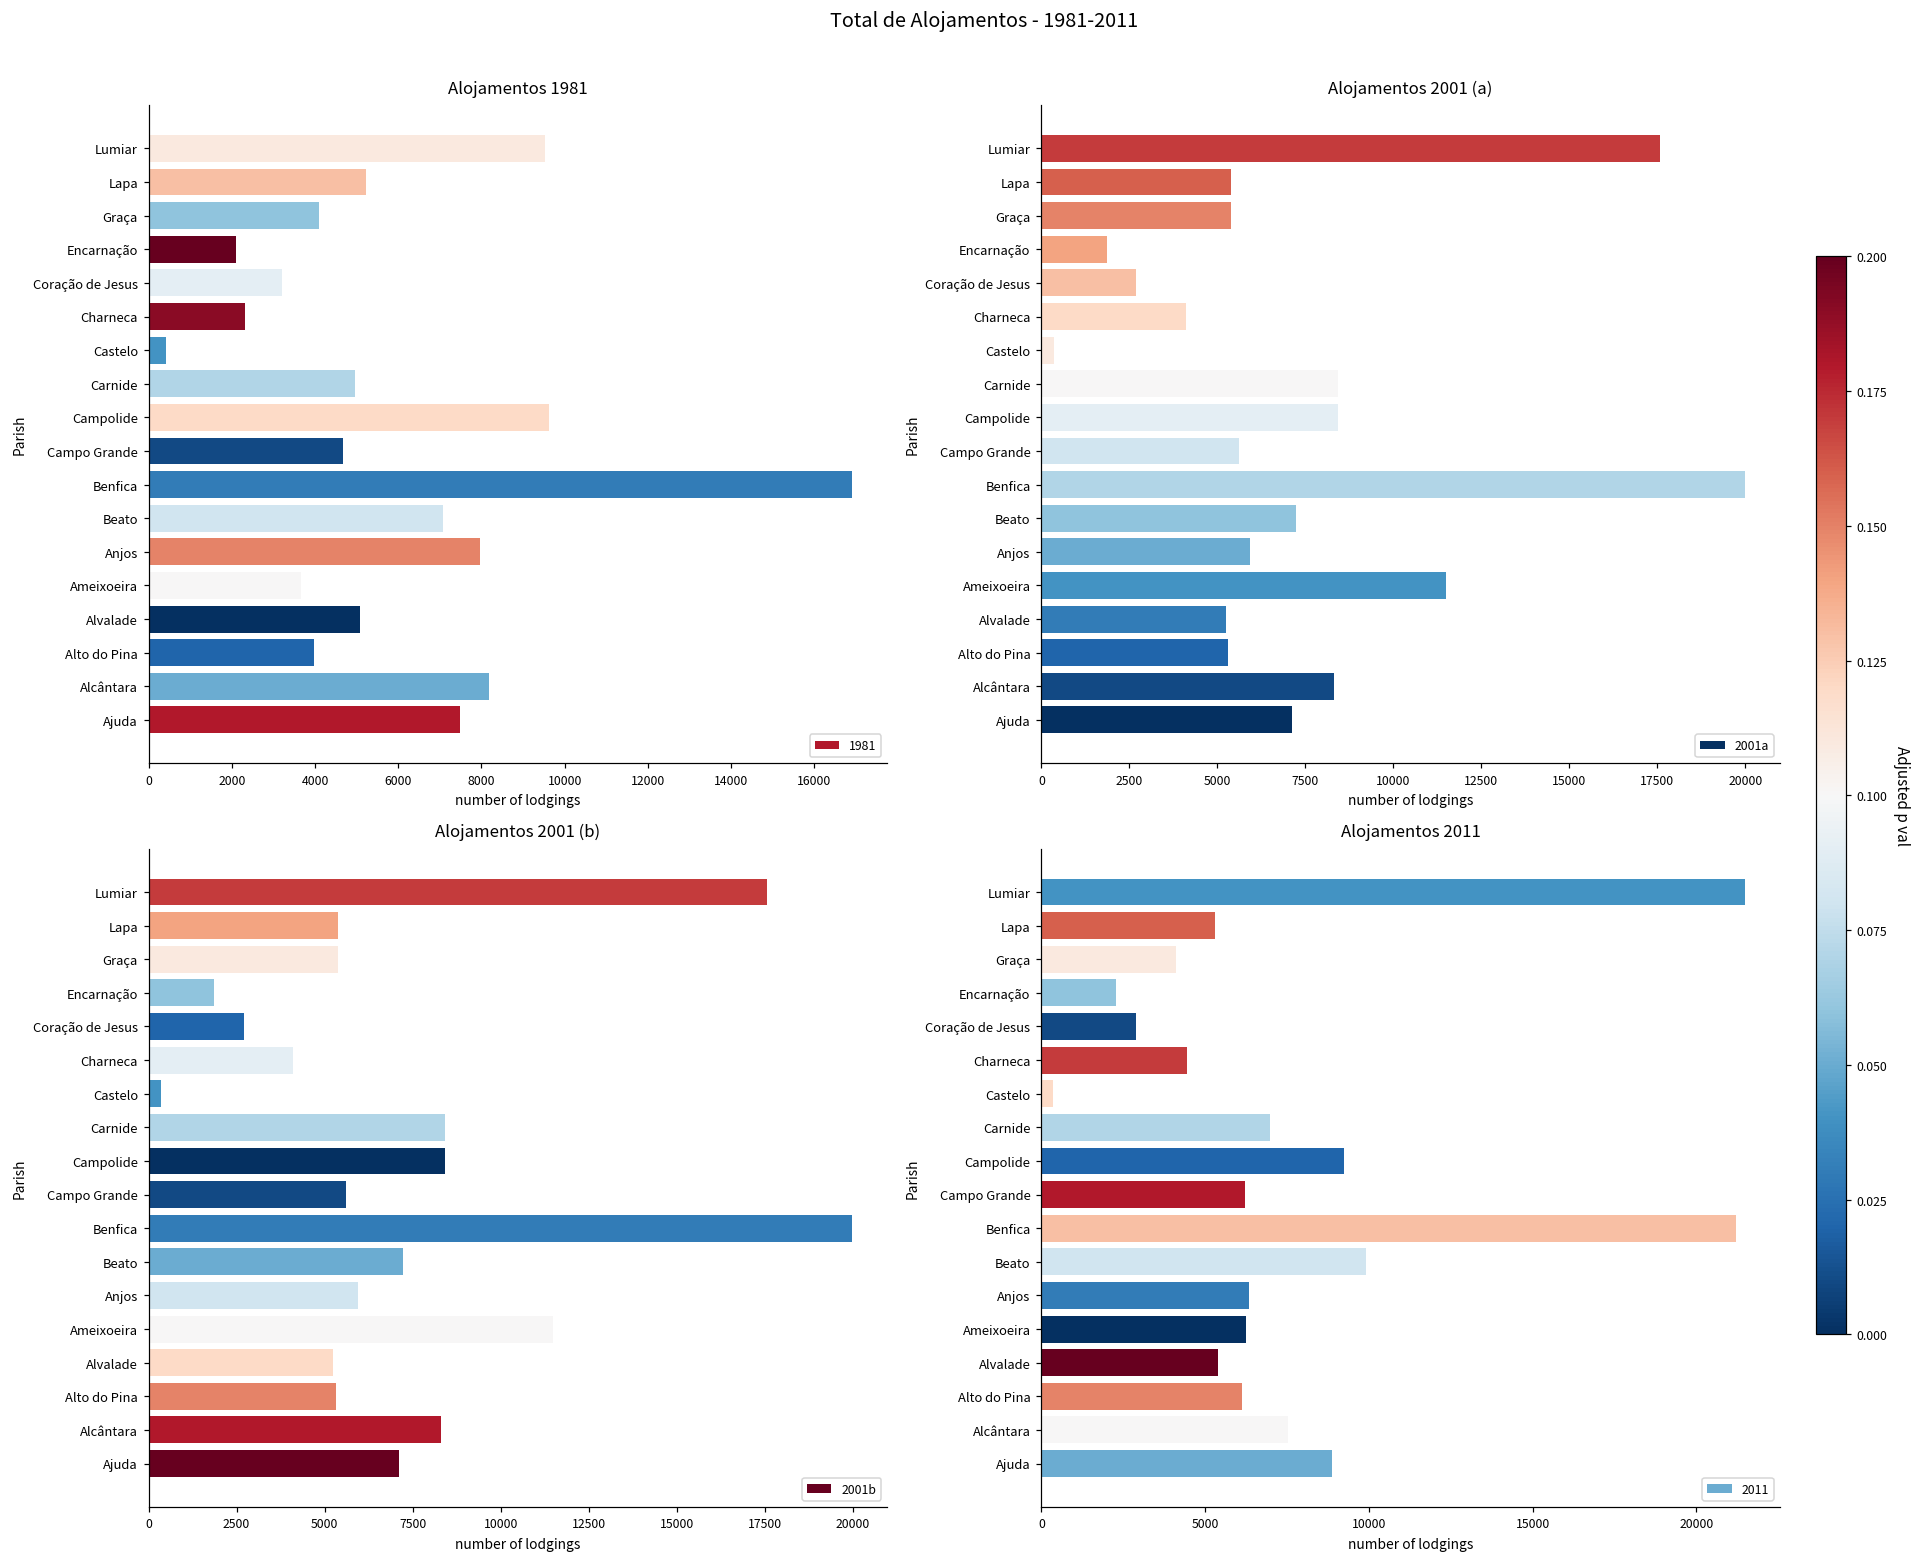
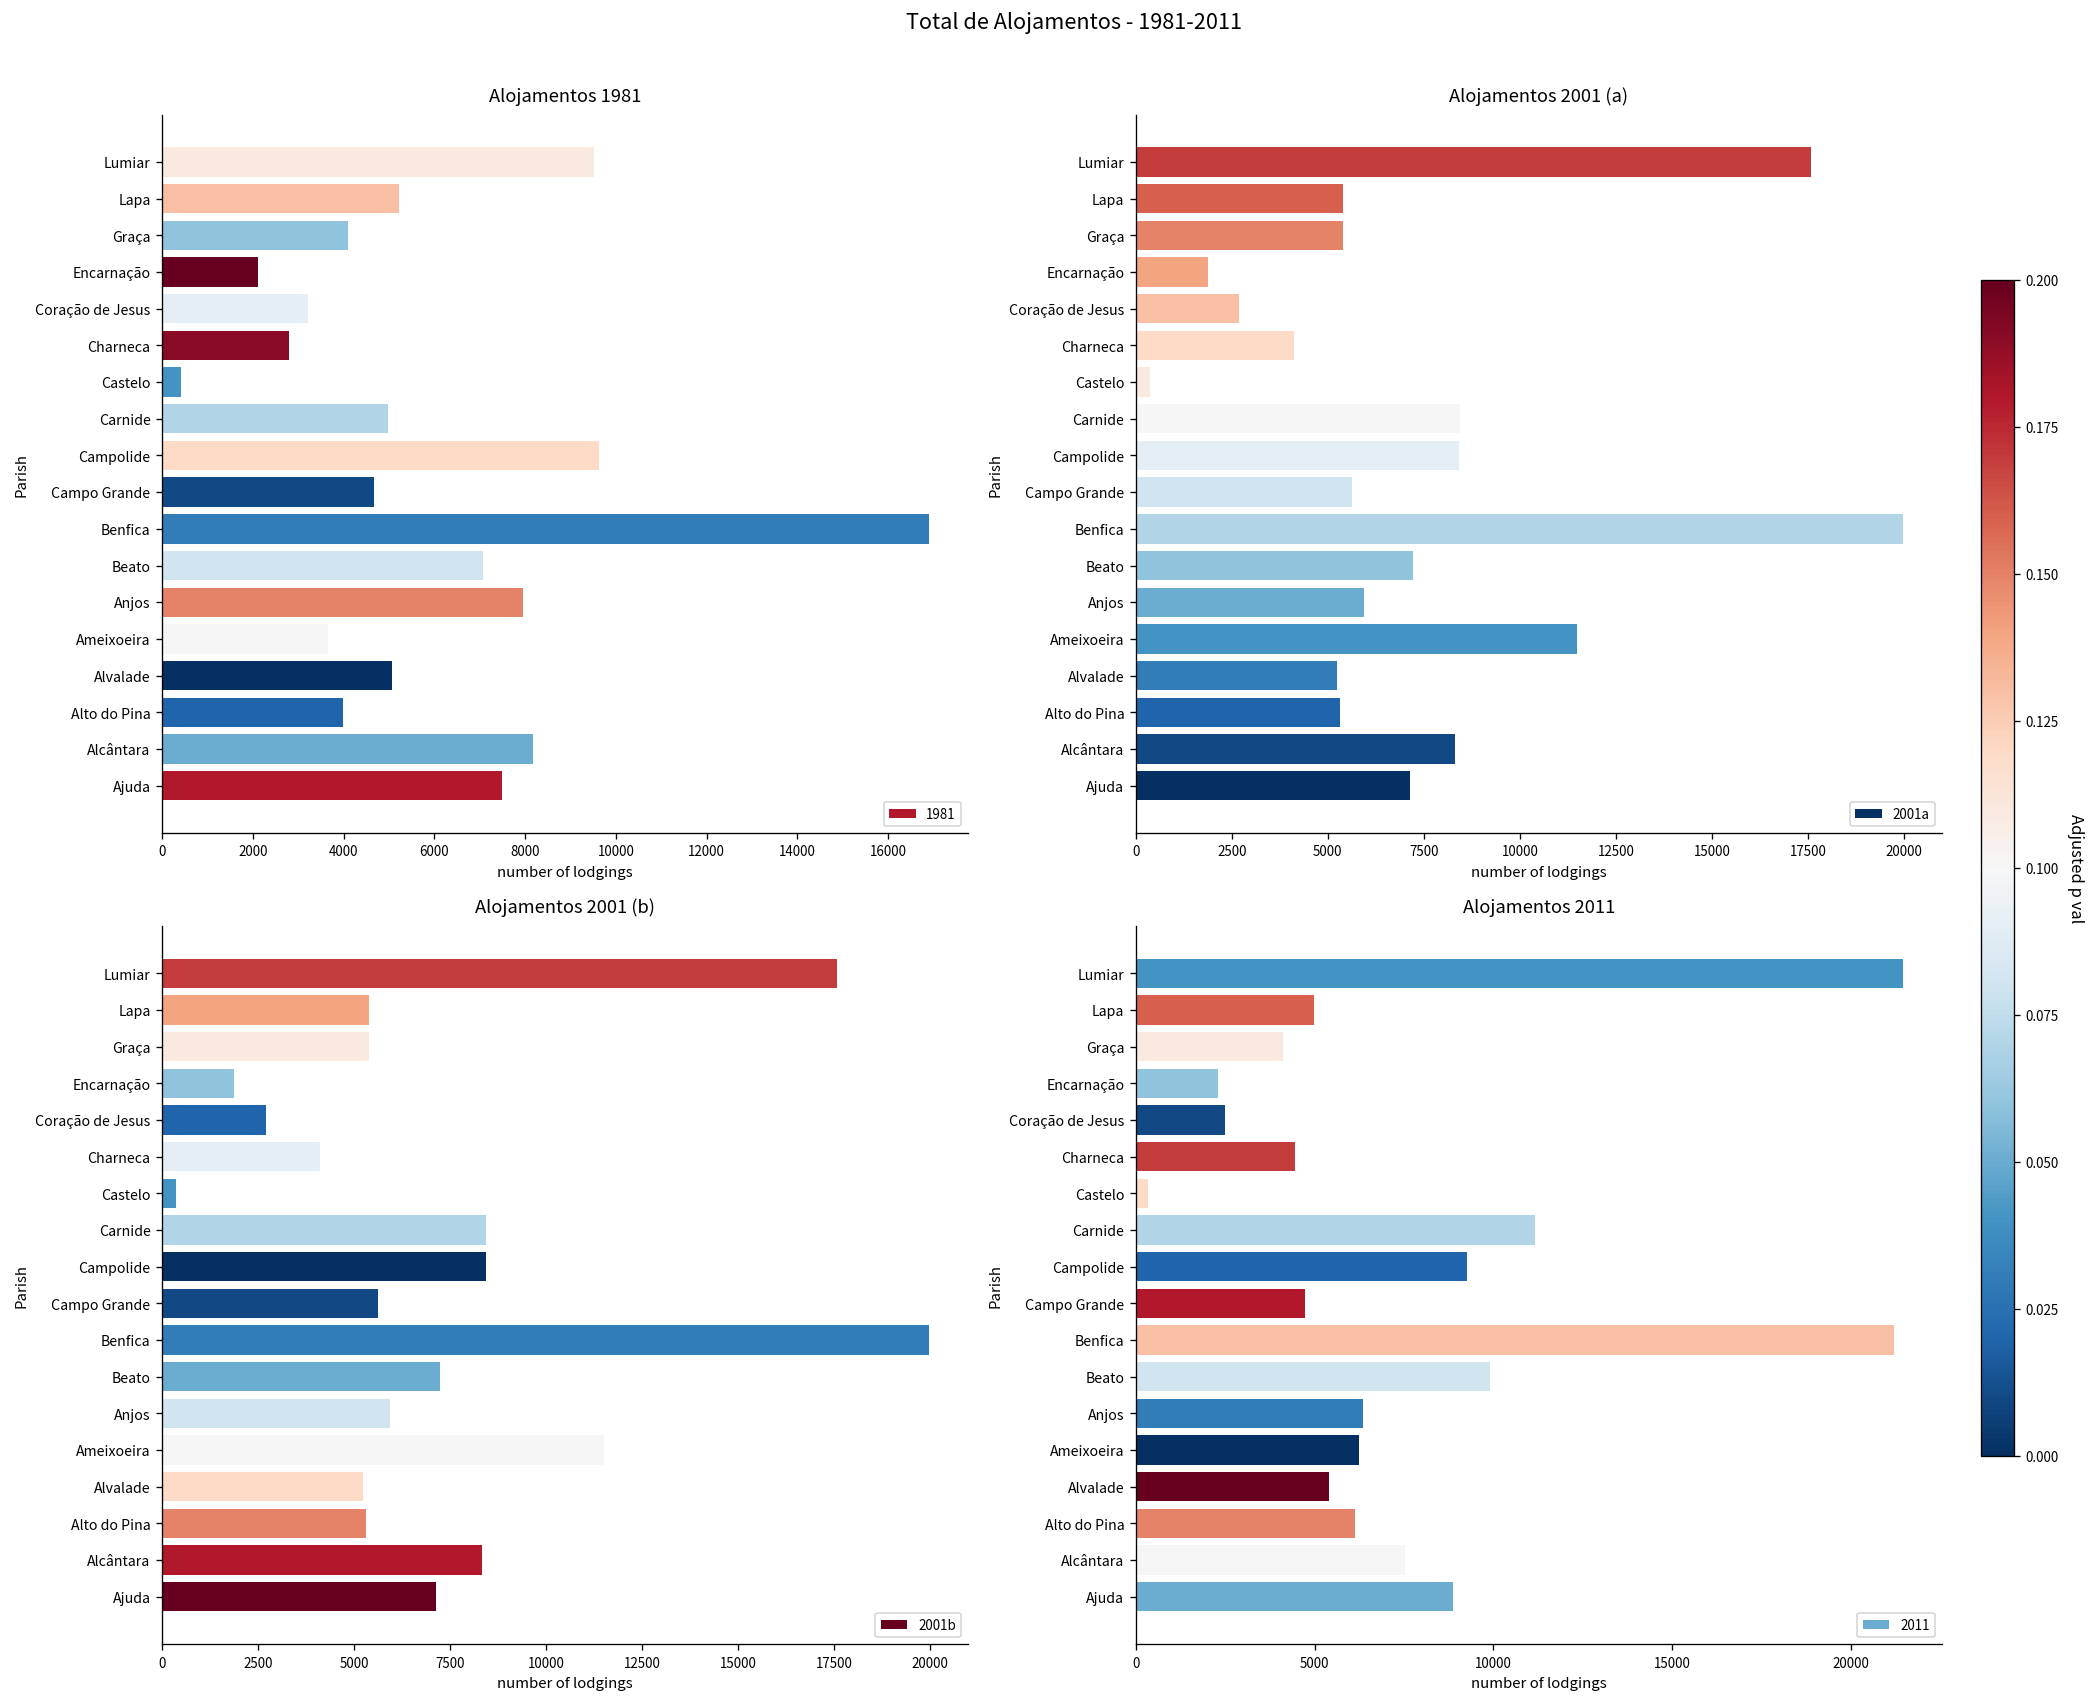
Alojamentos 1981, Charneca: 2300 -> 2800
Alojamentos 2011, Lapa: 5300 -> 5000
Alojamentos 2011, Coração de Jesus: 2900 -> 2500
Alojamentos 2011, Carnide: 7000 -> 11200
Alojamentos 2011, Campo Grande: 6200 -> 4700
